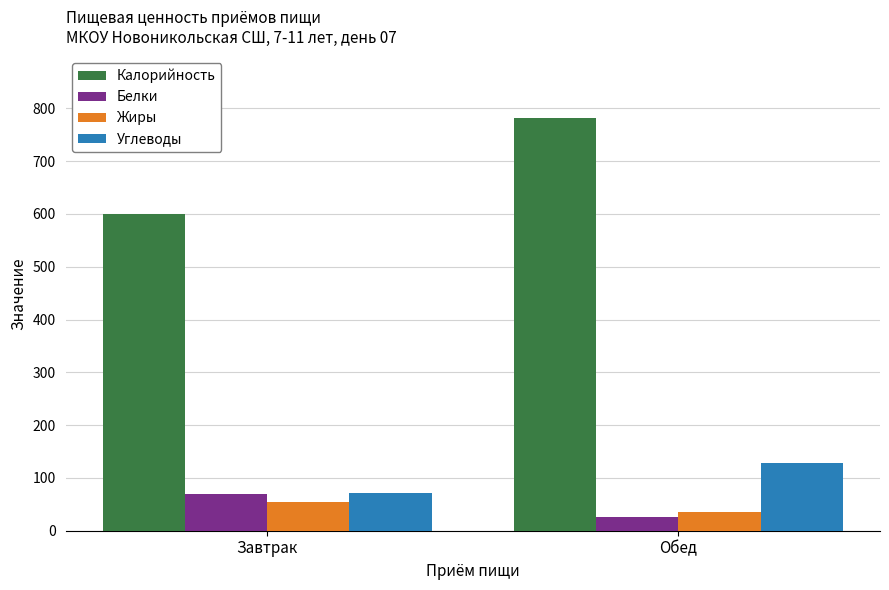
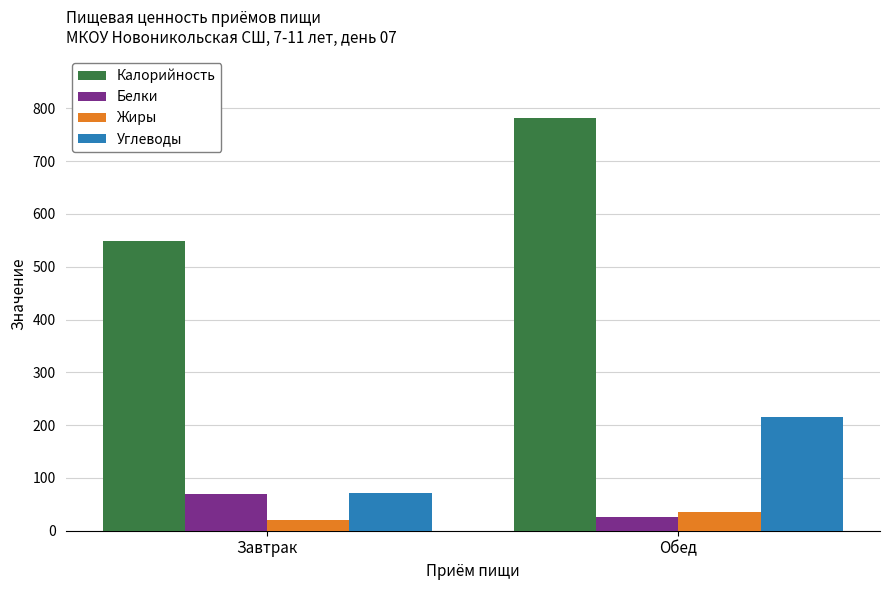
Калорийность, Завтрак: 600 -> 550
Жиры, Завтрак: 50 -> 20
Углеводы, Обед: 130 -> 220
